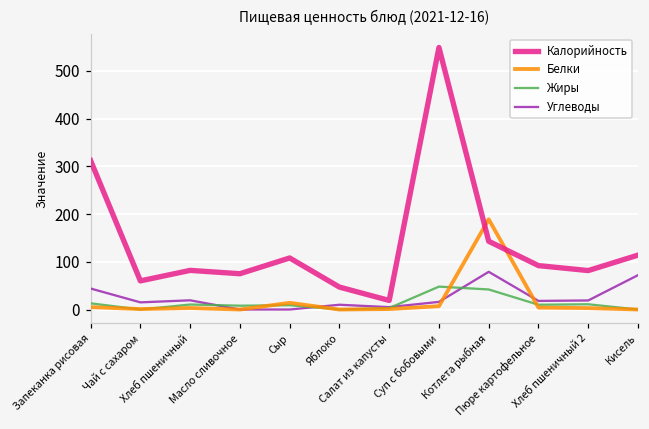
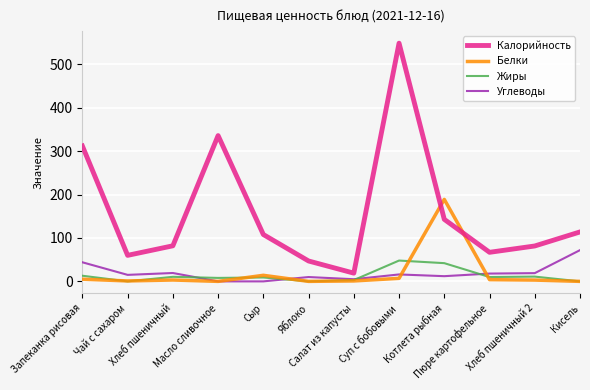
Калорийность, Масло сливочное: 80 -> 340
Углеводы, Котлета рыбная: 80 -> 10
Калорийность, Пюре картофельное: 90 -> 70
